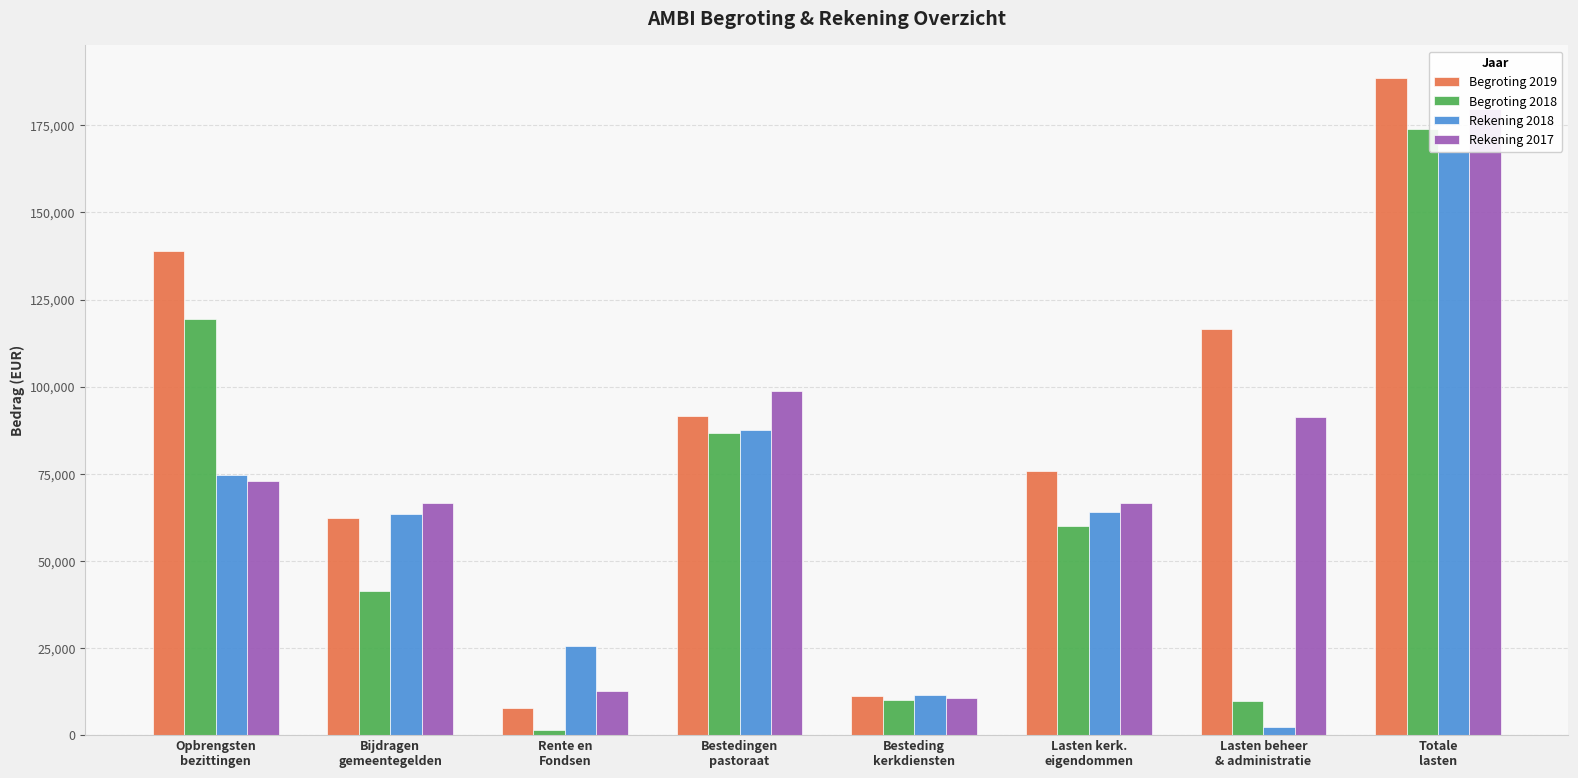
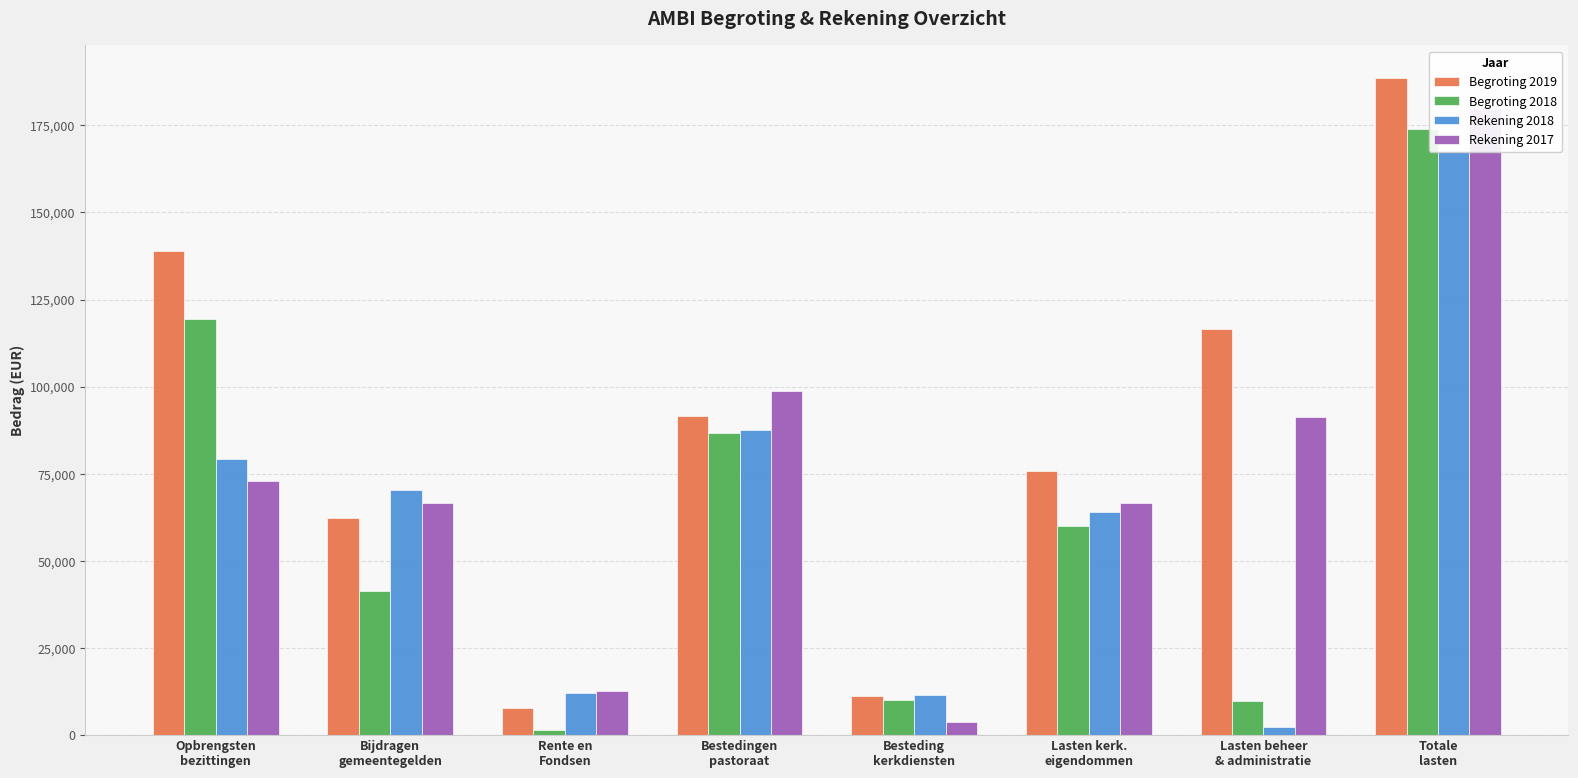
Rekening 2018, Opbrengsten bezittingen: 75,000 -> 79,000
Rekening 2018, Bijdragen gemeentegelden: 64,000 -> 70,000
Rekening 2018, Rente en Fondsen: 26,000 -> 12,000
Rekening 2017, Besteding kerkdiensten: 11,000 -> 4,000
